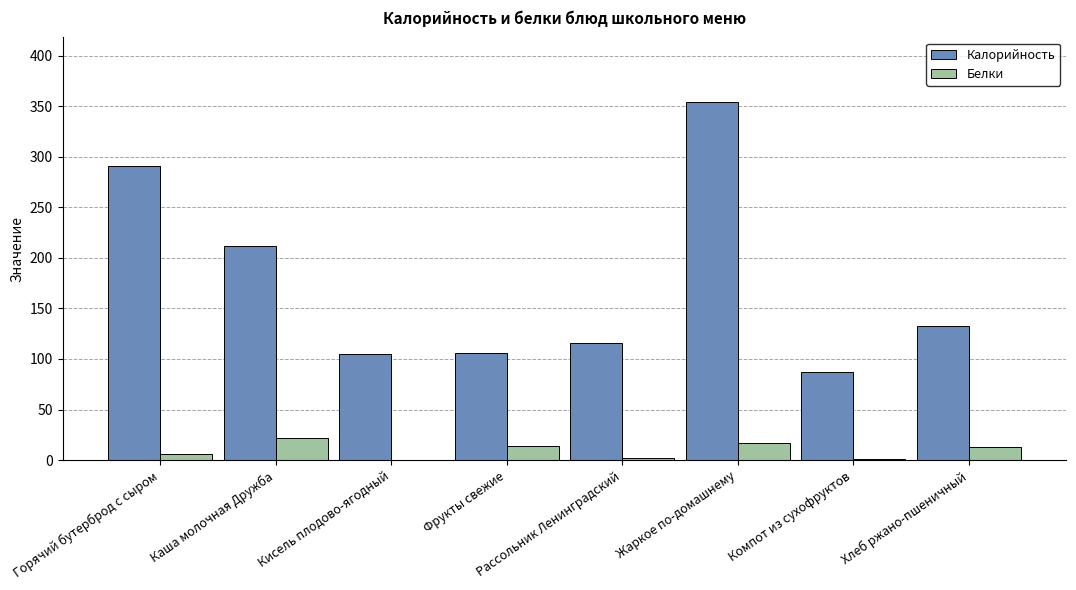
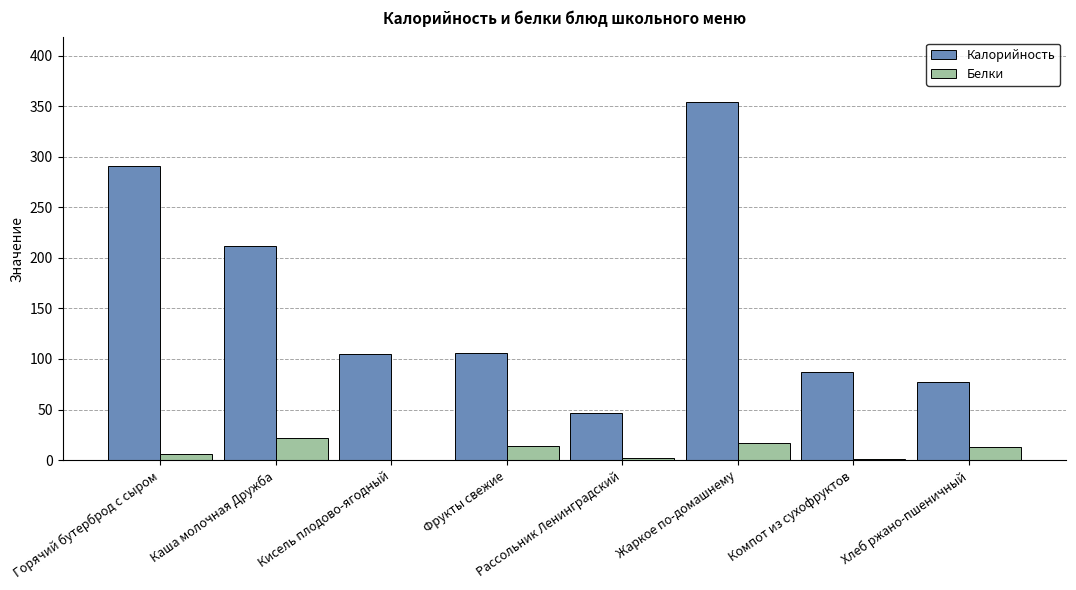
Калорийность, Рассольник Ленинградский: 115 -> 47
Калорийность, Хлеб ржано-пшеничный: 133 -> 77
